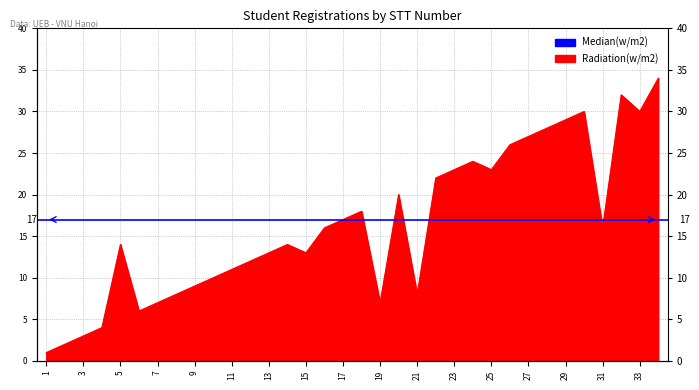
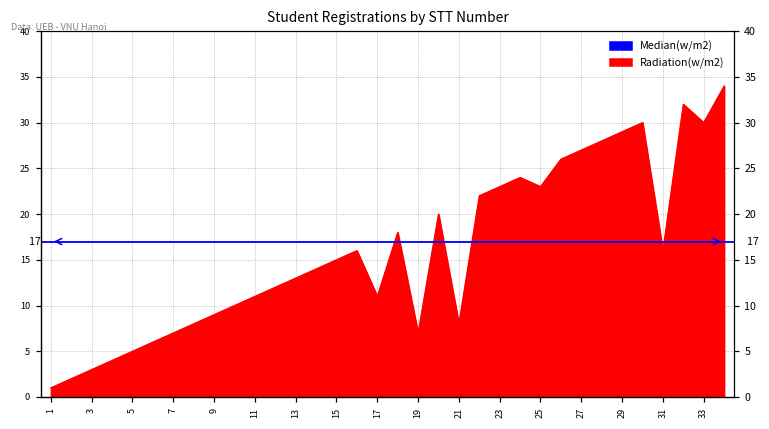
5: 14 -> 5
15: 13 -> 15
17: 17 -> 11
